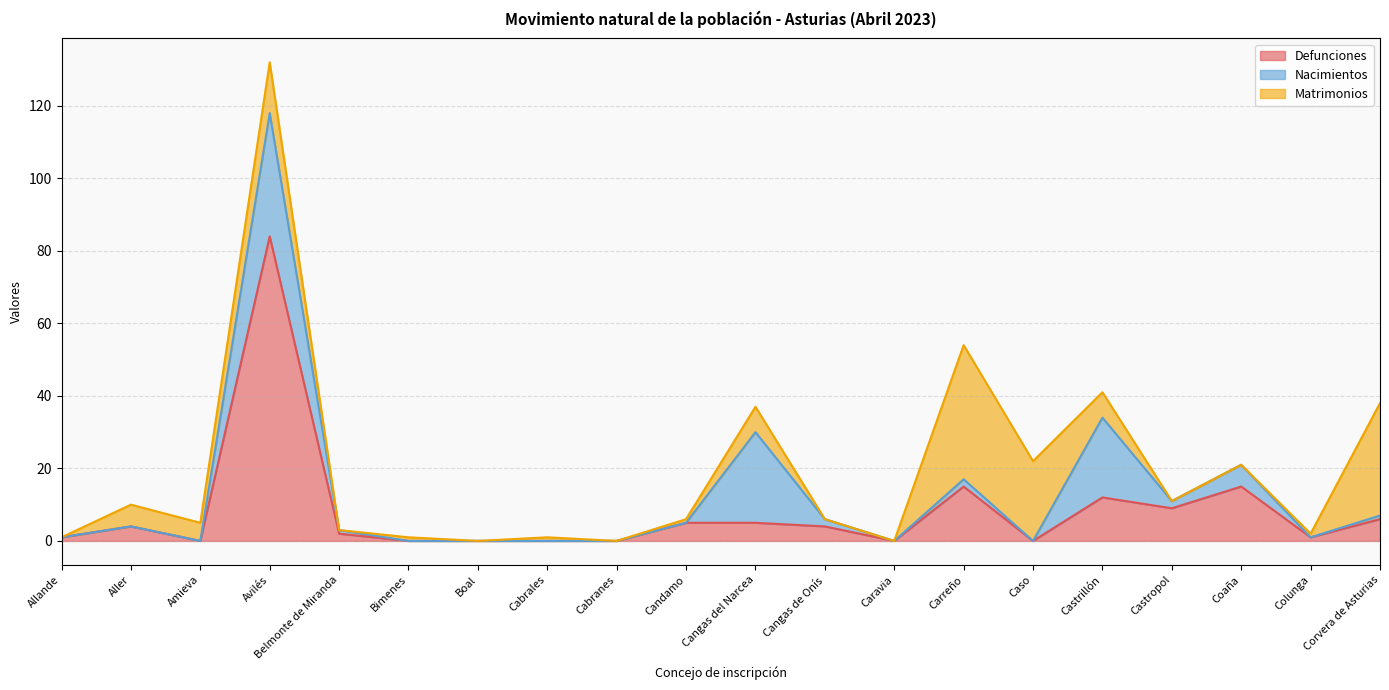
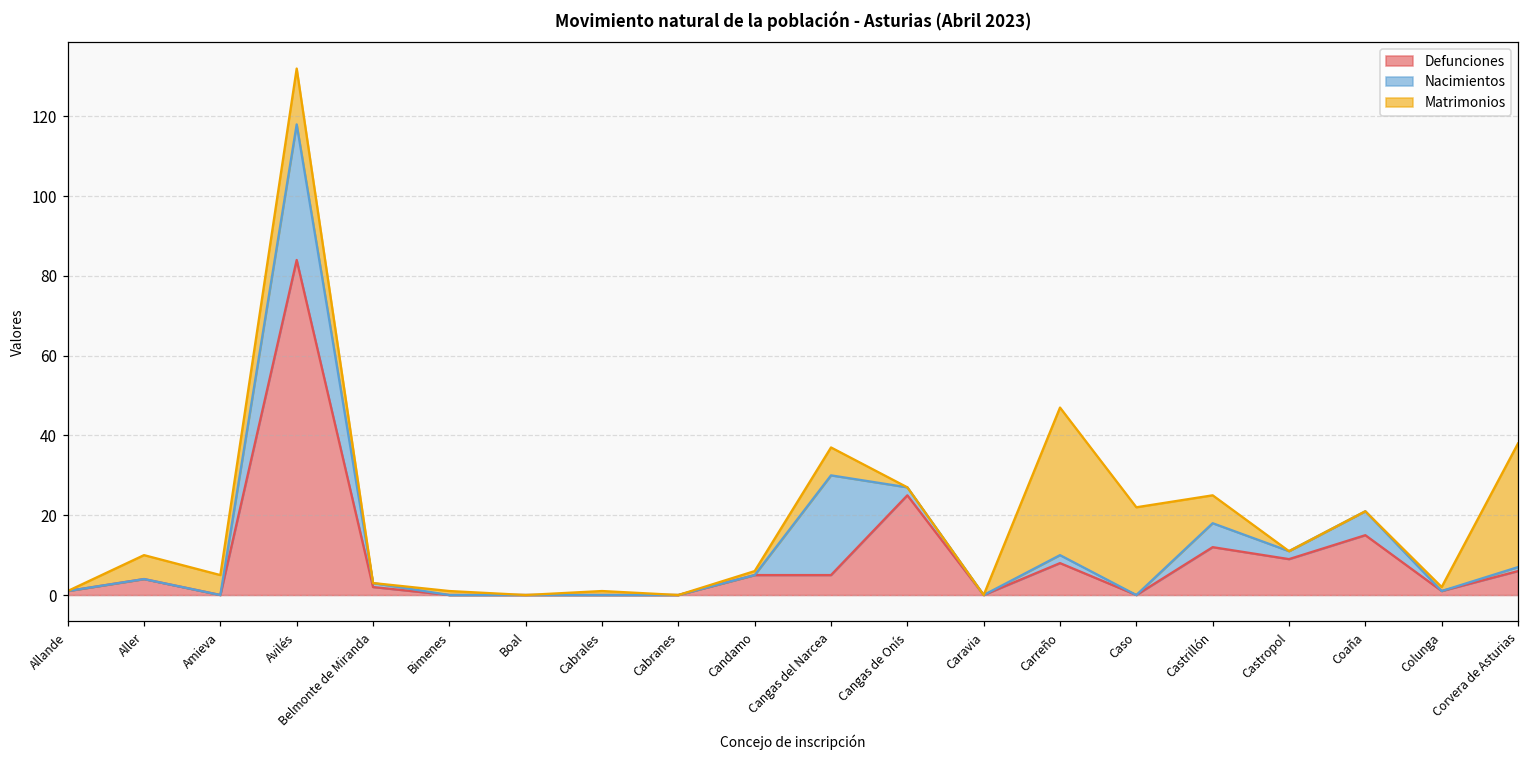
Defunciones, Cangas de Onís: 4 -> 25
Defunciones, Carreño: 15 -> 8
Nacimientos, Castrillón: 22 -> 6
